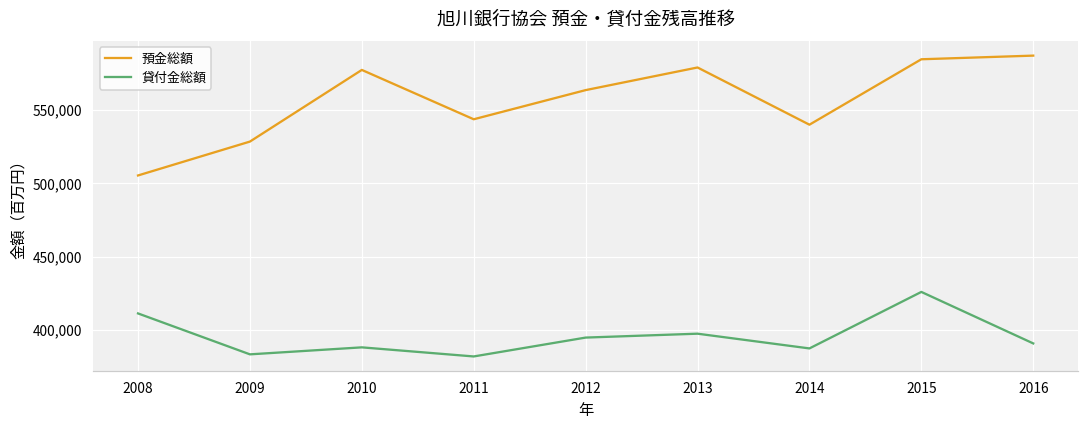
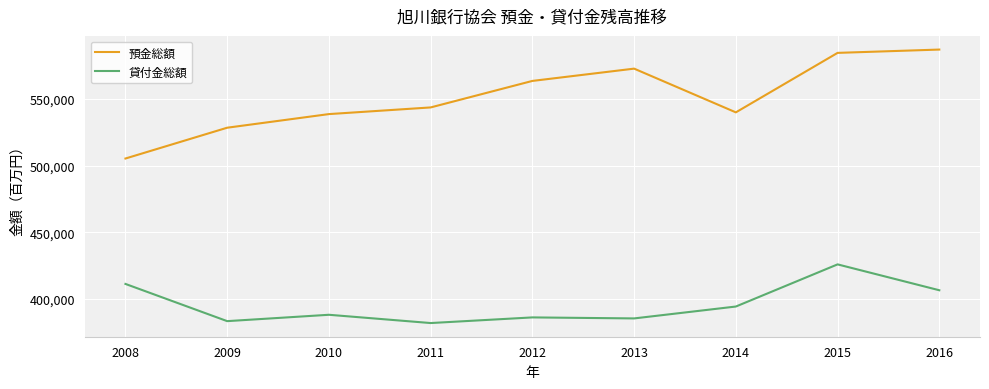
預金総額, 2010: 577,000 -> 539,000
貸付金総額, 2012: 395,000 -> 386,000
預金総額, 2013: 579,000 -> 573,000
貸付金総額, 2013: 398,000 -> 386,000
貸付金総額, 2014: 388,000 -> 394,000
貸付金総額, 2016: 391,000 -> 407,000
